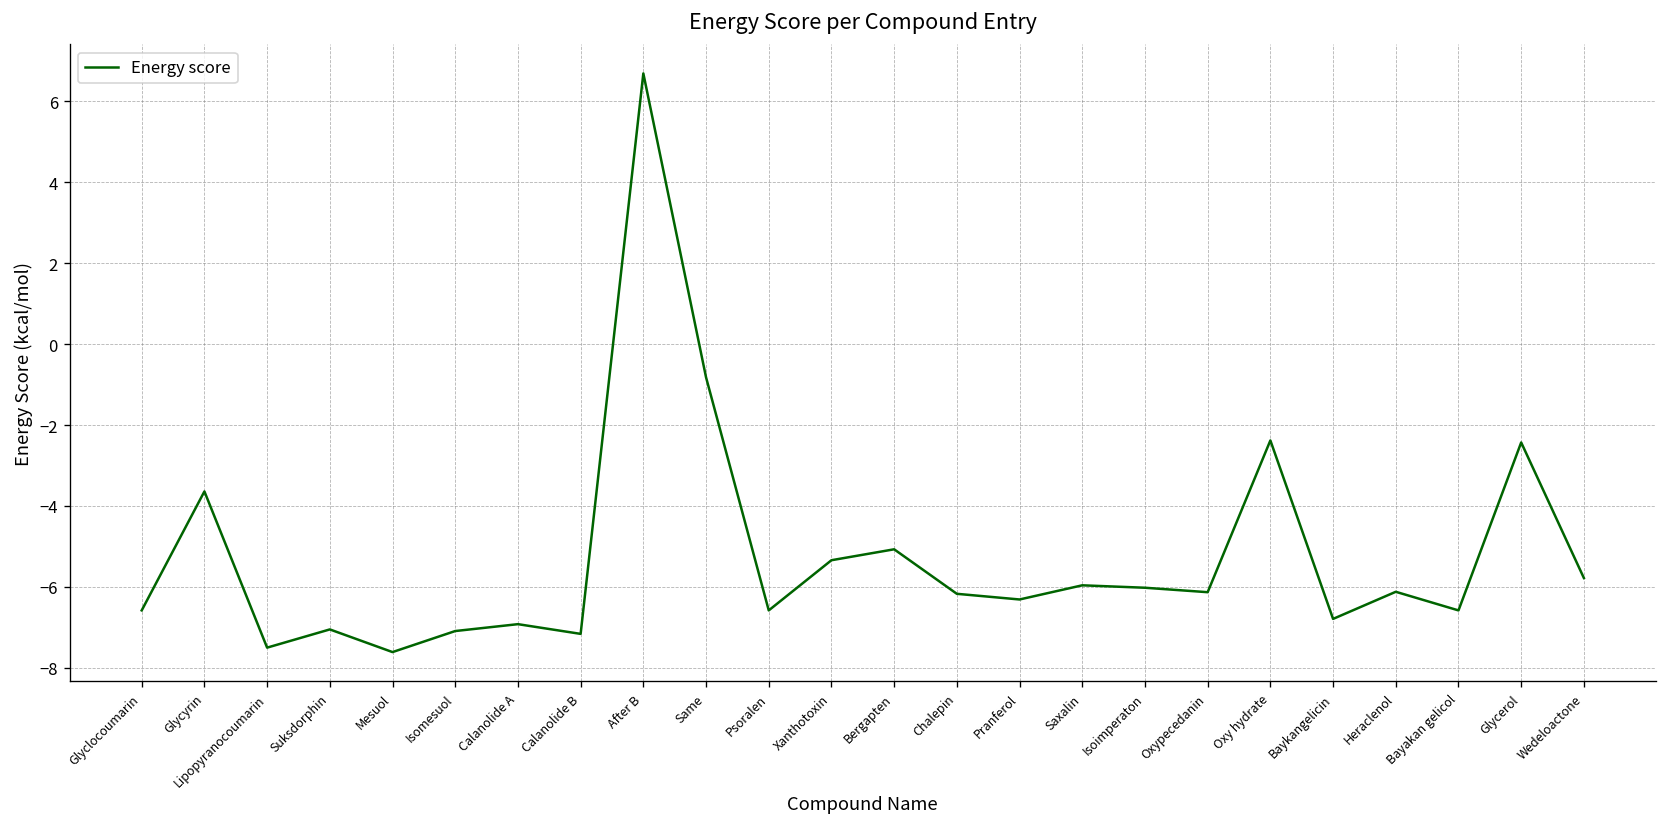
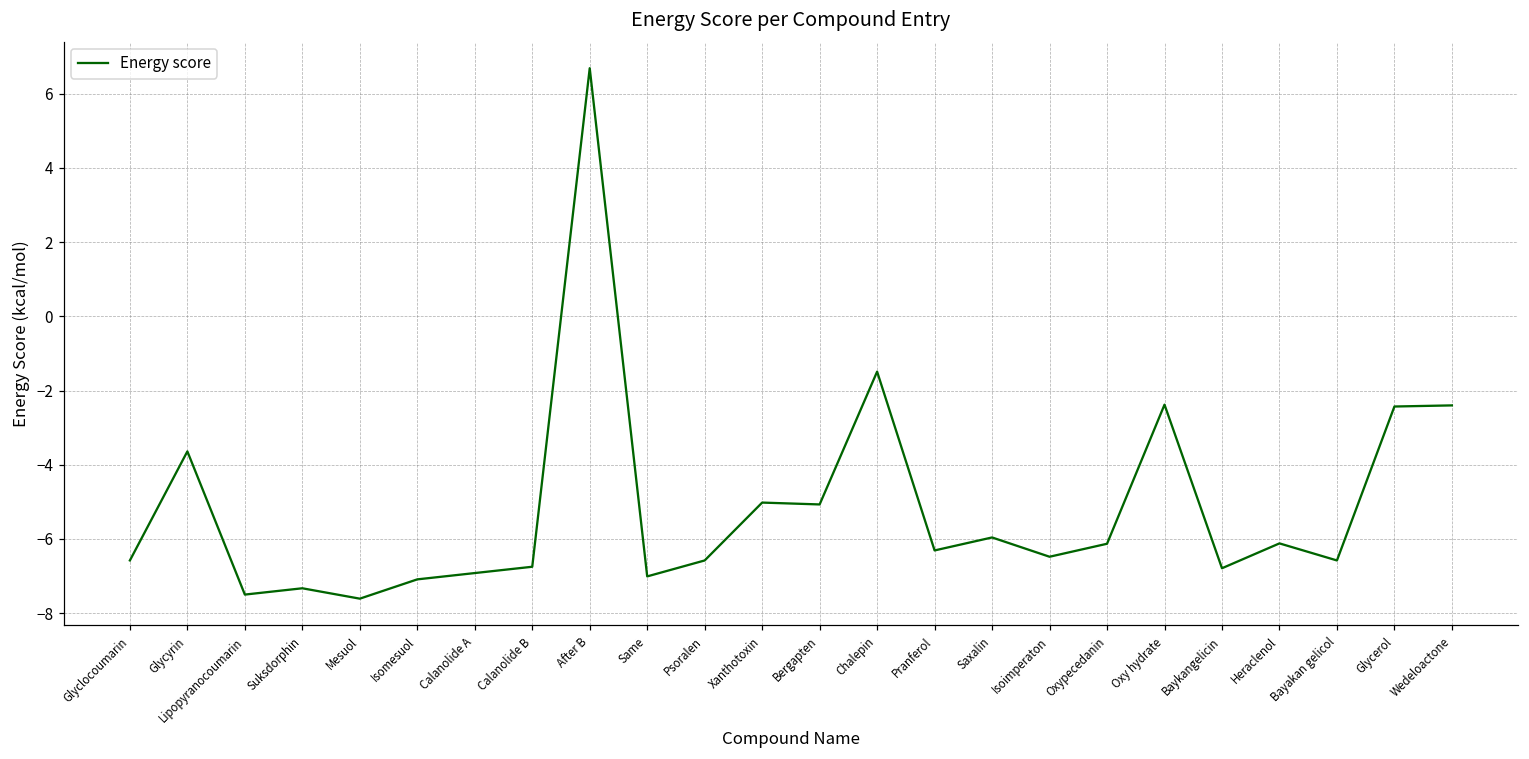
Suksdorphin: -7.1 -> -7.3
Calanolide B: -7.2 -> -6.8
Same: -0.8 -> -7.0
Xanthotoxin: -5.3 -> -5.0
Chalepin: -6.2 -> -1.5
Isoimperaton: -6.0 -> -6.5
Wedeloactone: -5.8 -> -2.4
